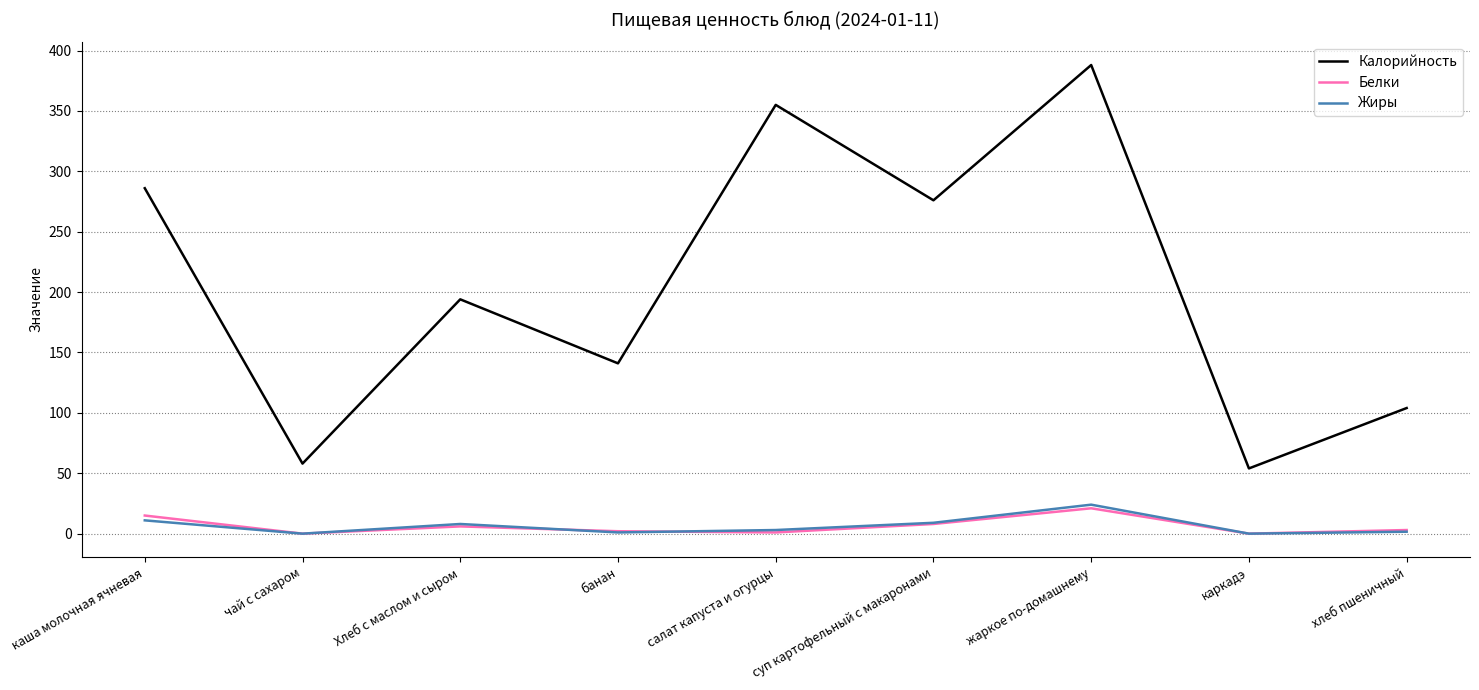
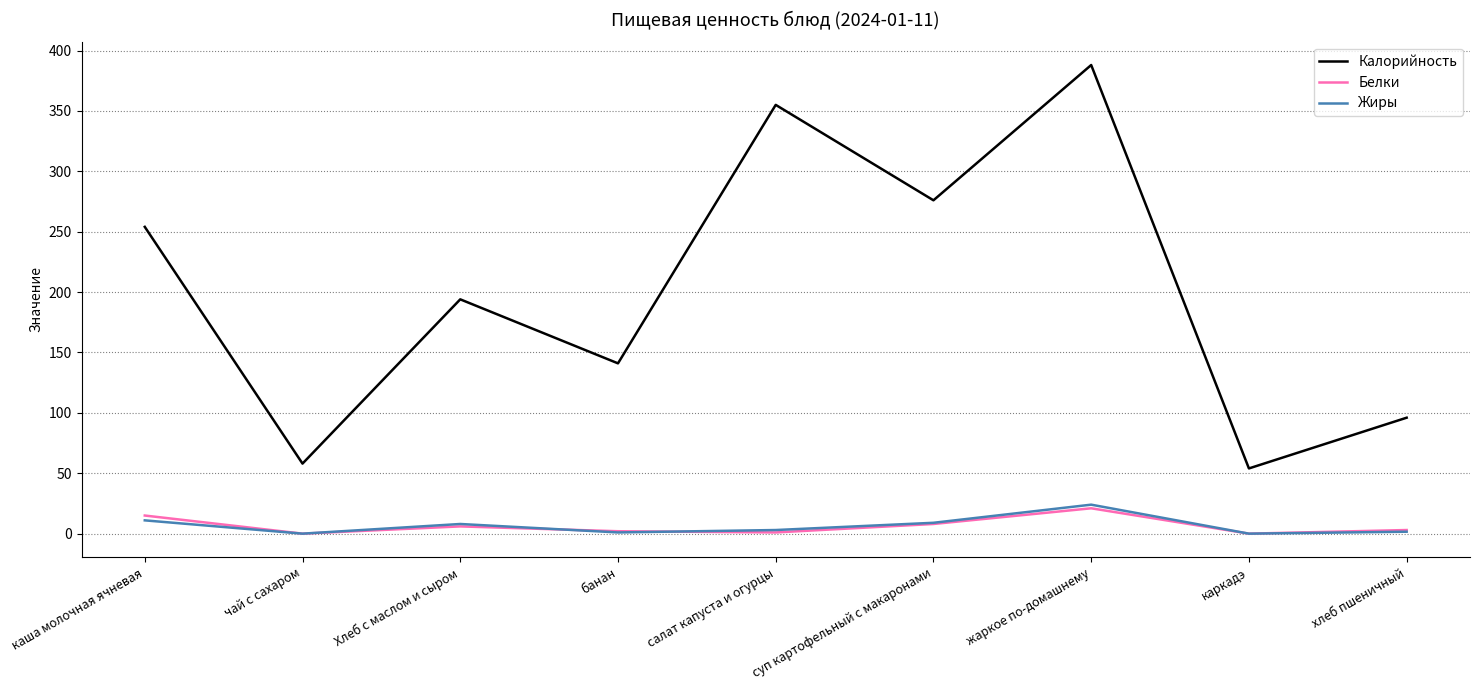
Калорийность, каша молочная ячневая: 286 -> 254
Калорийность, хлеб пшеничный: 104 -> 96
